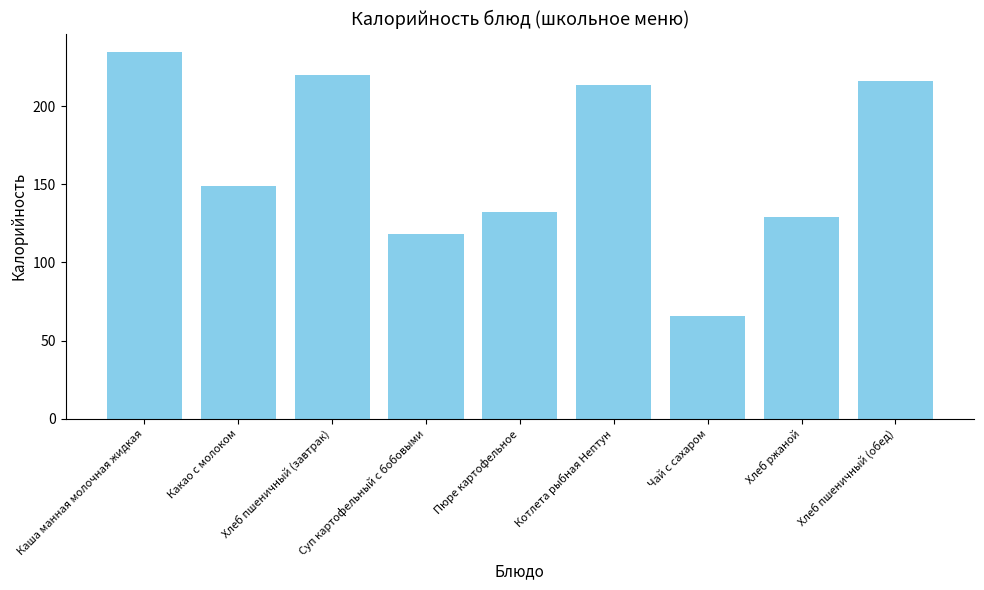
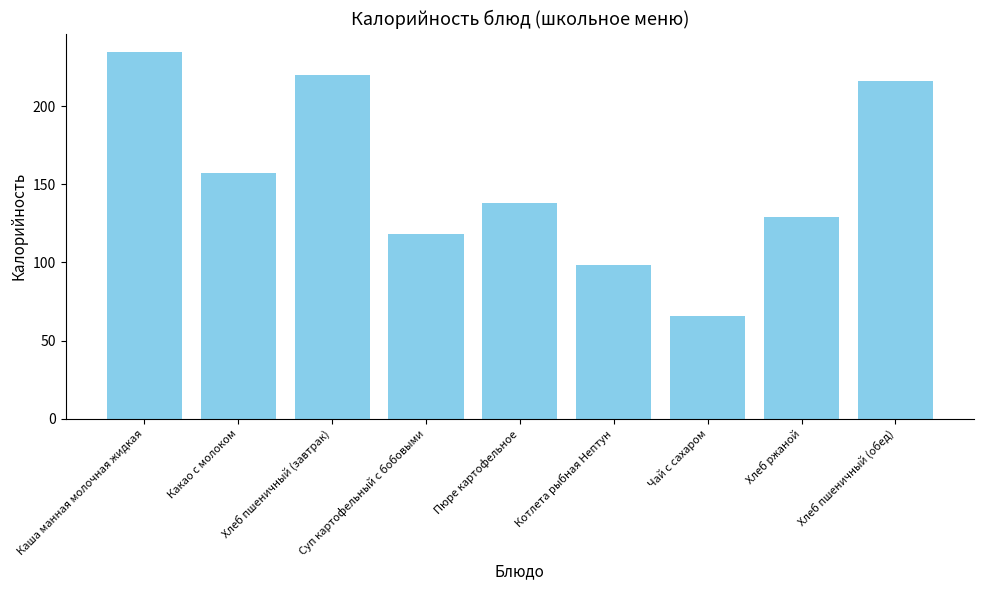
Какао с молоком: 149 -> 157
Пюре картофельное: 132 -> 138
Котлета рыбная Нептун: 213 -> 99
